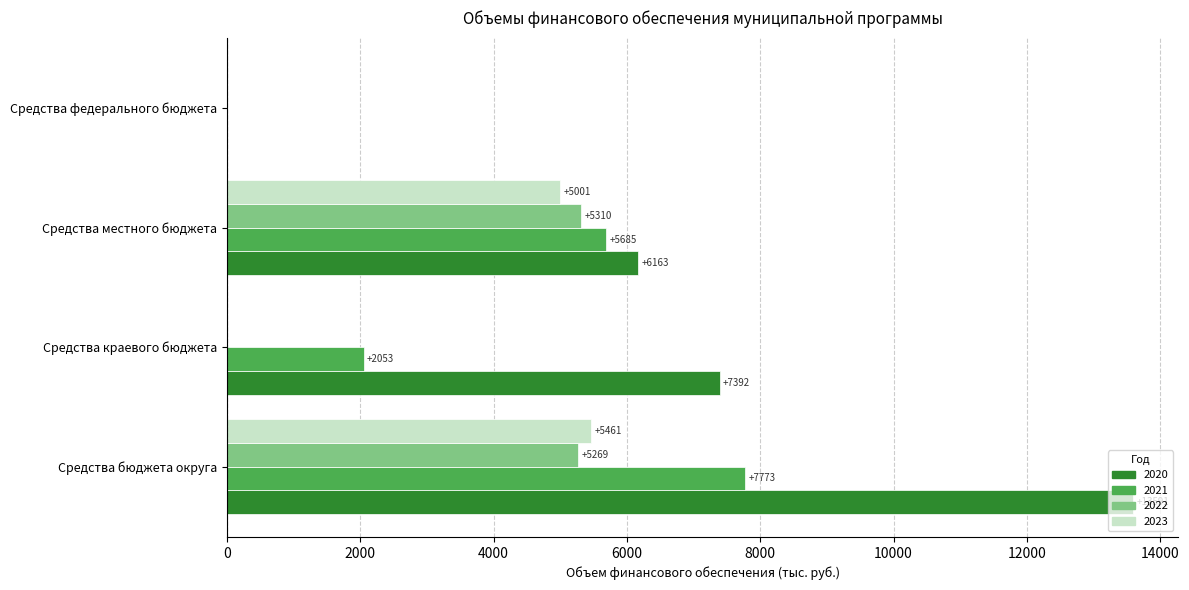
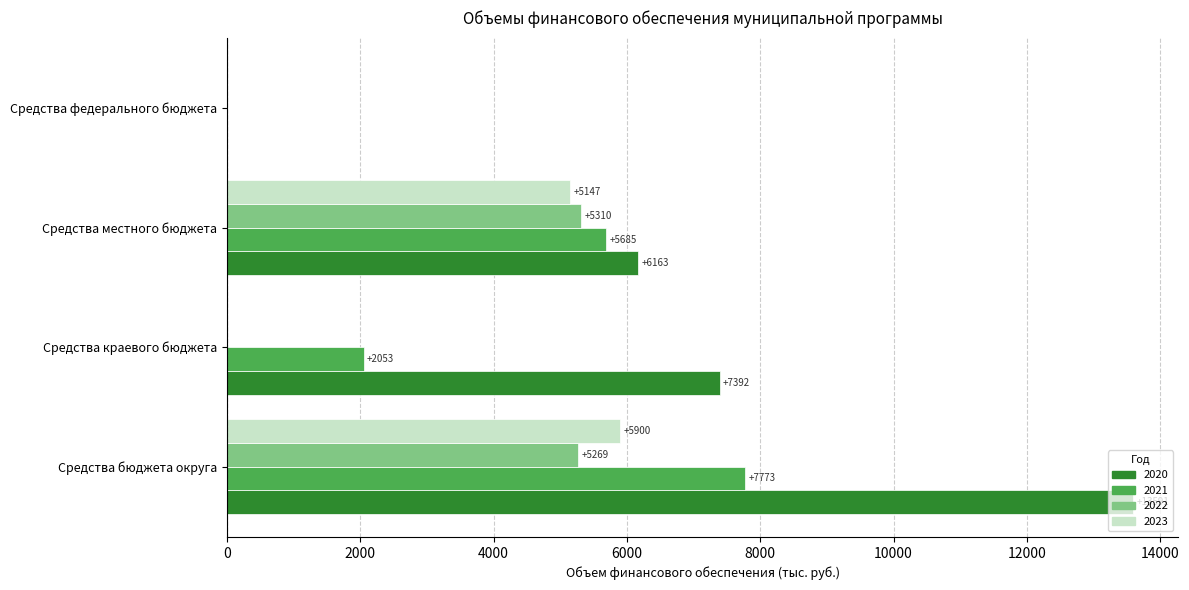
2023, Средства местного бюджета: +5001 -> +5147
2023, Средства бюджета округа: +5461 -> +5900
